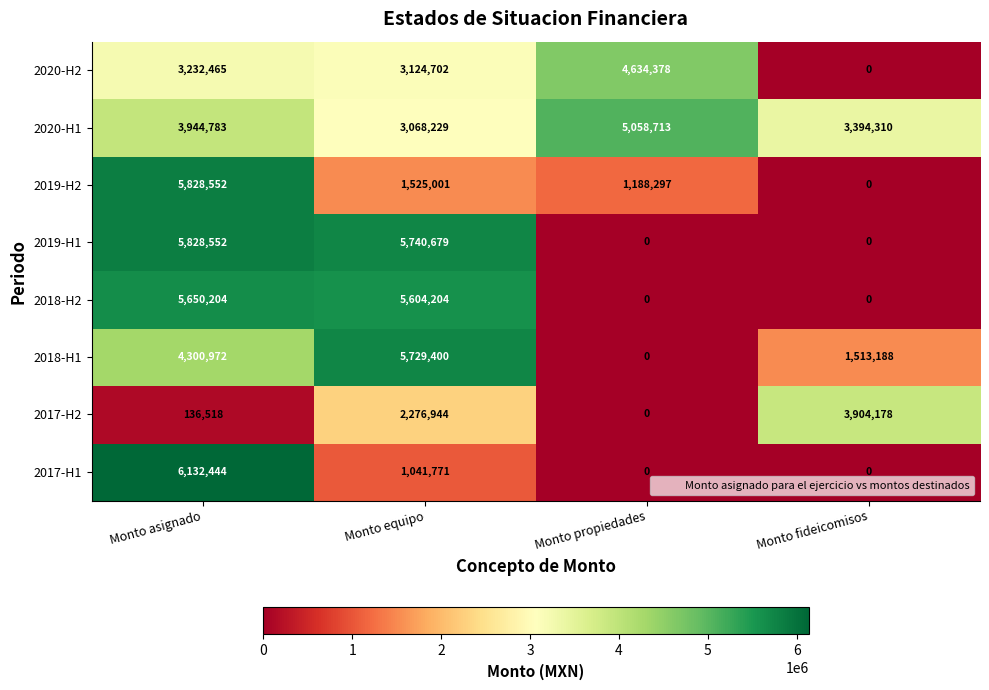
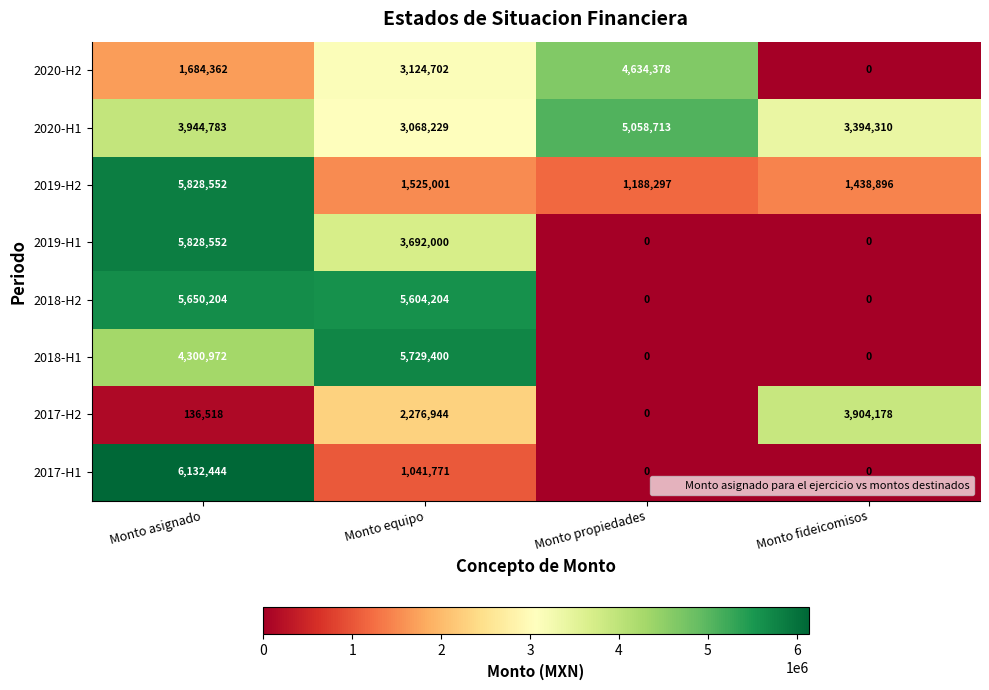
2020-H2, Monto asignado: 3,232,465 -> 1,684,362
2019-H2, Monto fideicomisos: 0 -> 1,438,896
2019-H1, Monto equipo: 5,740,679 -> 3,692,000
2018-H1, Monto fideicomisos: 1,513,188 -> 0
